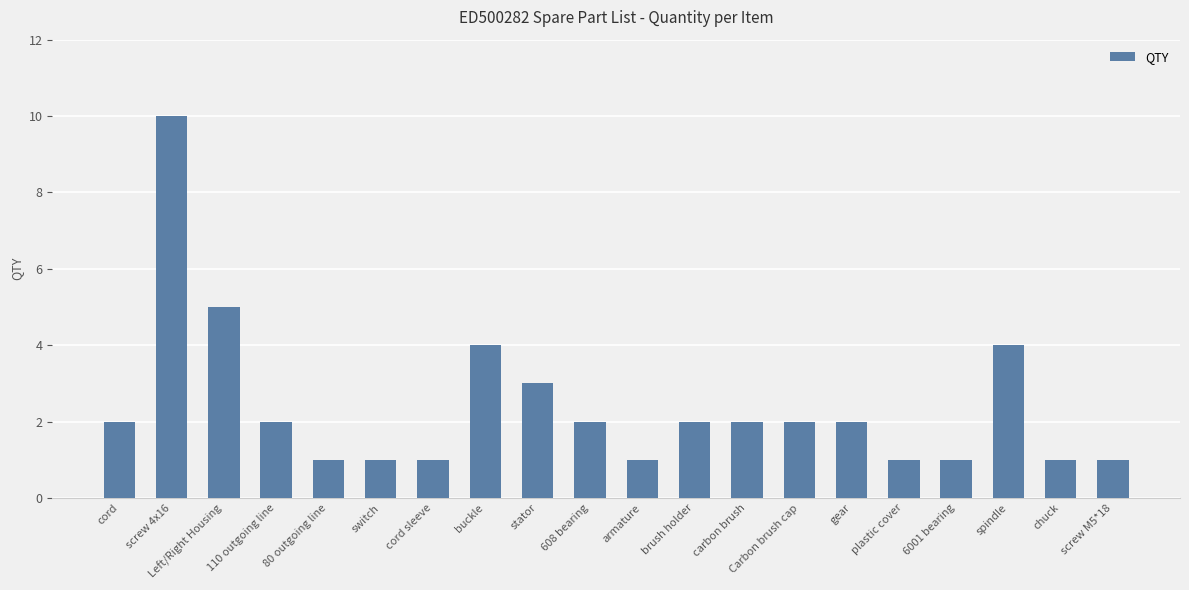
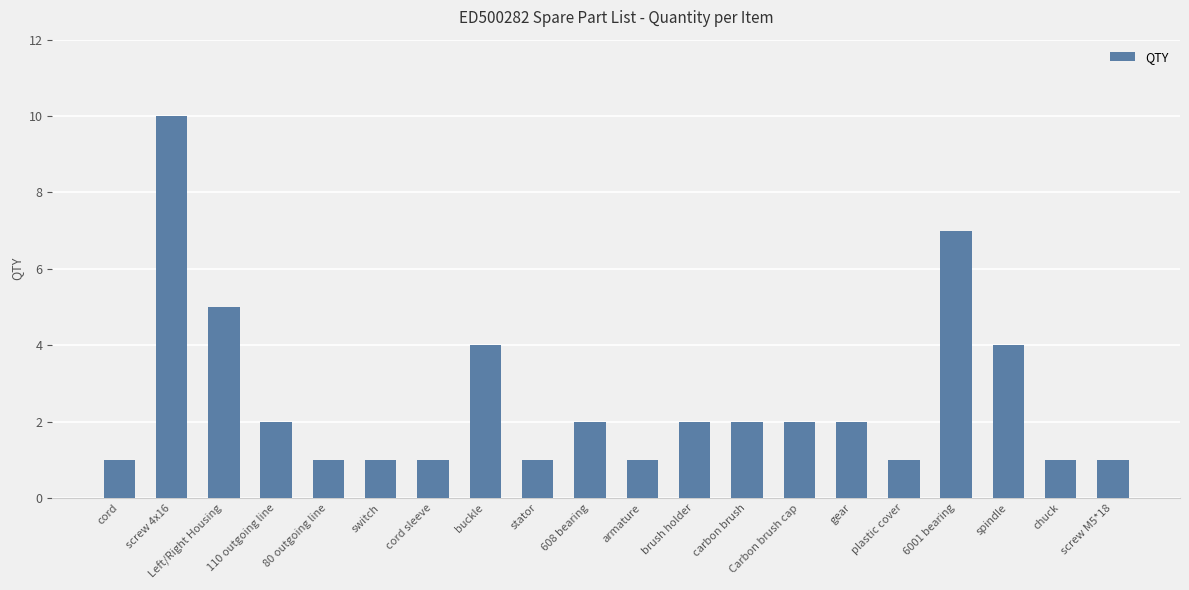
cord: 2 -> 1
stator: 3 -> 1
6001 bearing: 1 -> 7
